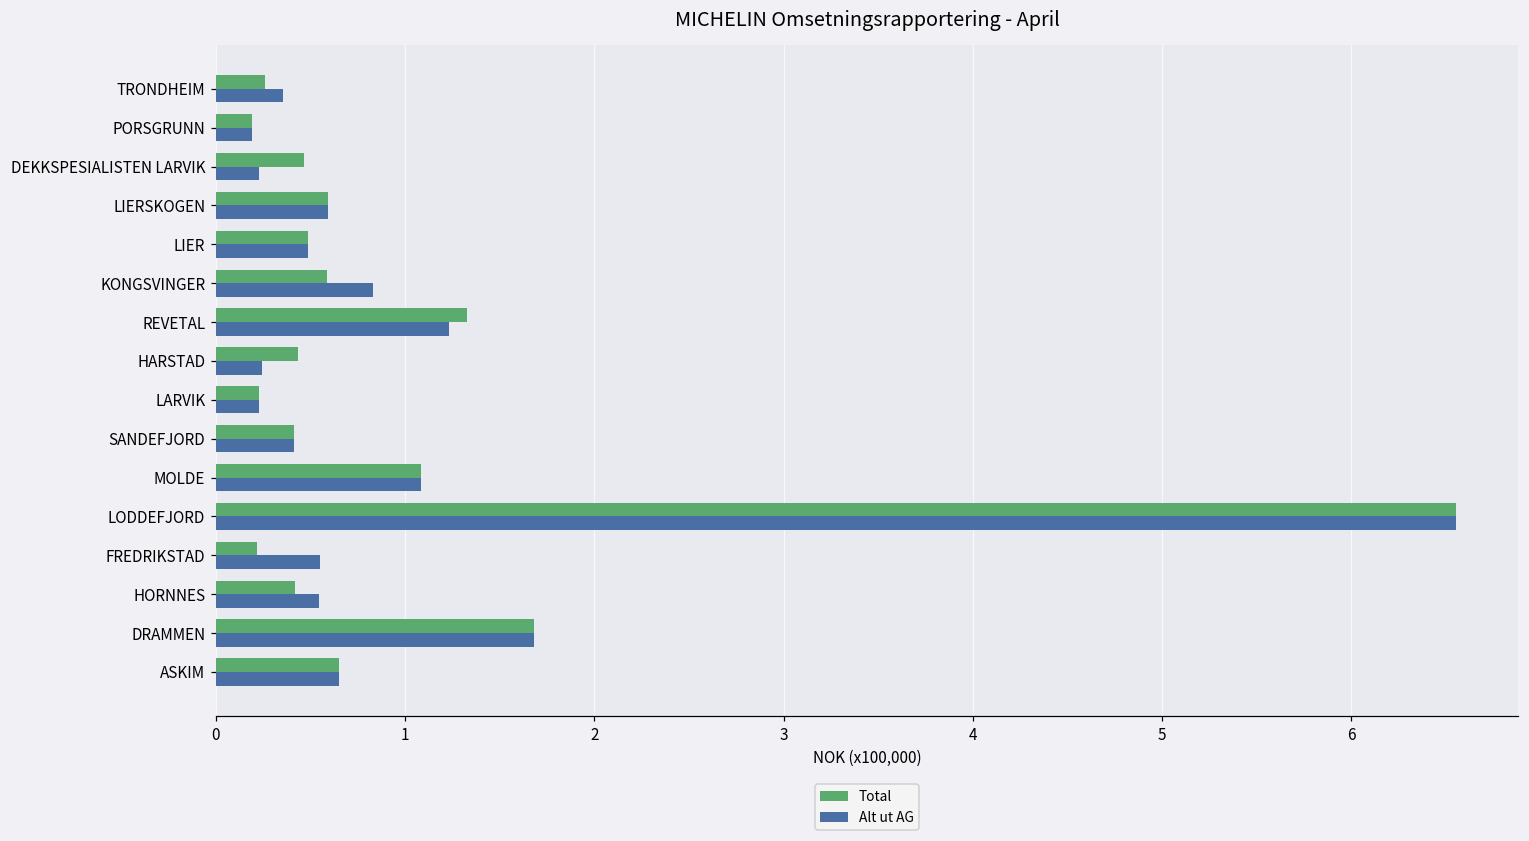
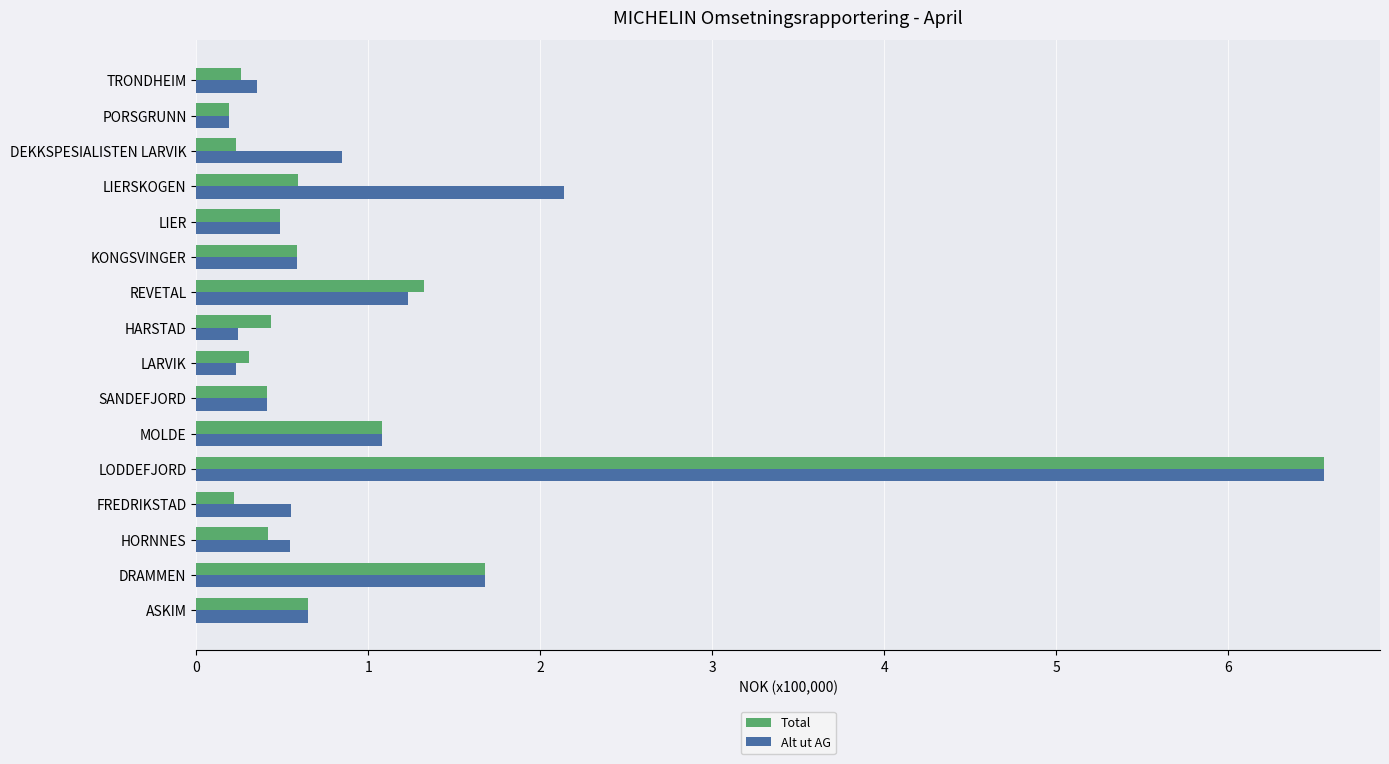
Total, DEKKSPESIALISTEN LARVIK: 0.46 -> 0.23
Alt ut AG, DEKKSPESIALISTEN LARVIK: 0.23 -> 0.85
Alt ut AG, LIERSKOGEN: 0.59 -> 2.14
Alt ut AG, KONGSVINGER: 0.83 -> 0.59
Total, LARVIK: 0.23 -> 0.30
